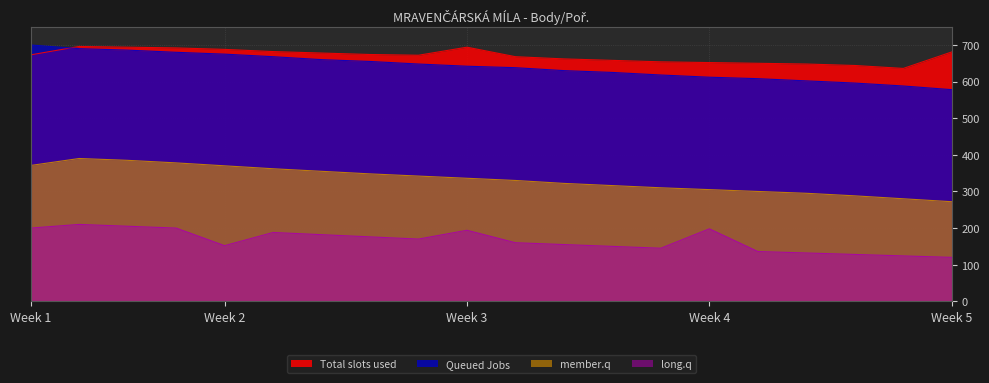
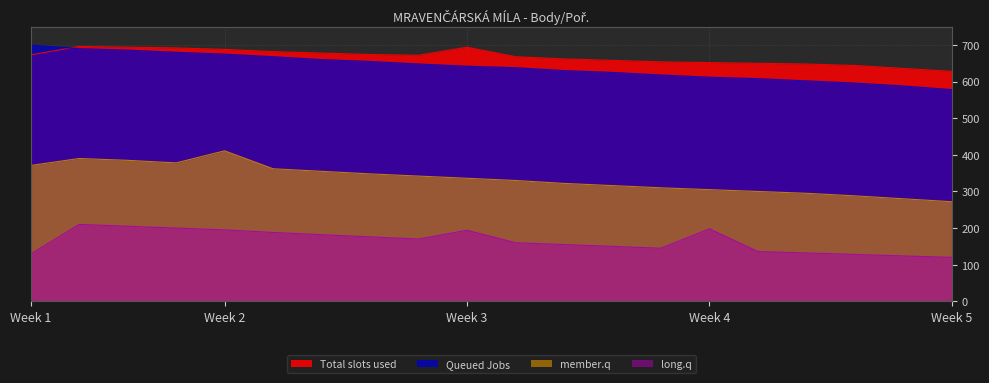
long.q, Week 1: 200 -> 130
member.q, Week 2: 370 -> 410
long.q, Week 2: 150 -> 200
Total slots used, Week 5: 680 -> 630
